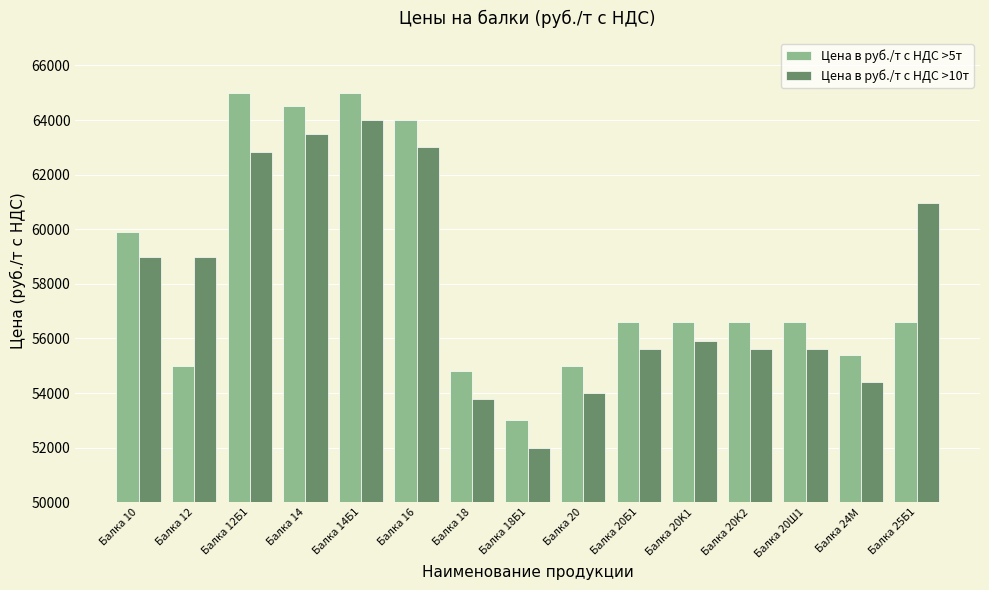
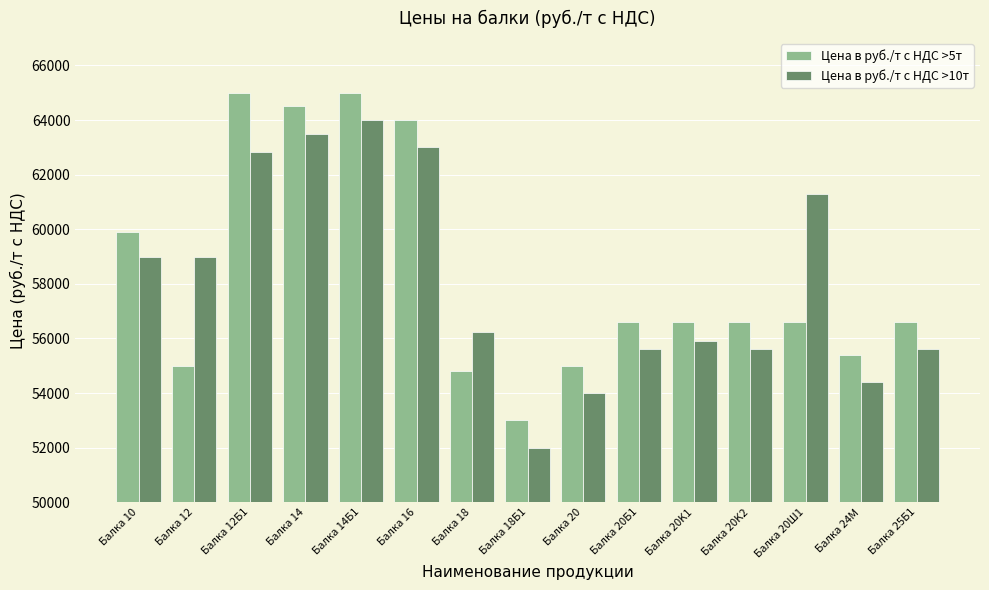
Цена в руб./т с НДС >10т, Балка 18: 53800 -> 56300
Цена в руб./т с НДС >10т, Балка 20Ш1: 55600 -> 61300
Цена в руб./т с НДС >10т, Балка 25Б1: 60900 -> 55600
